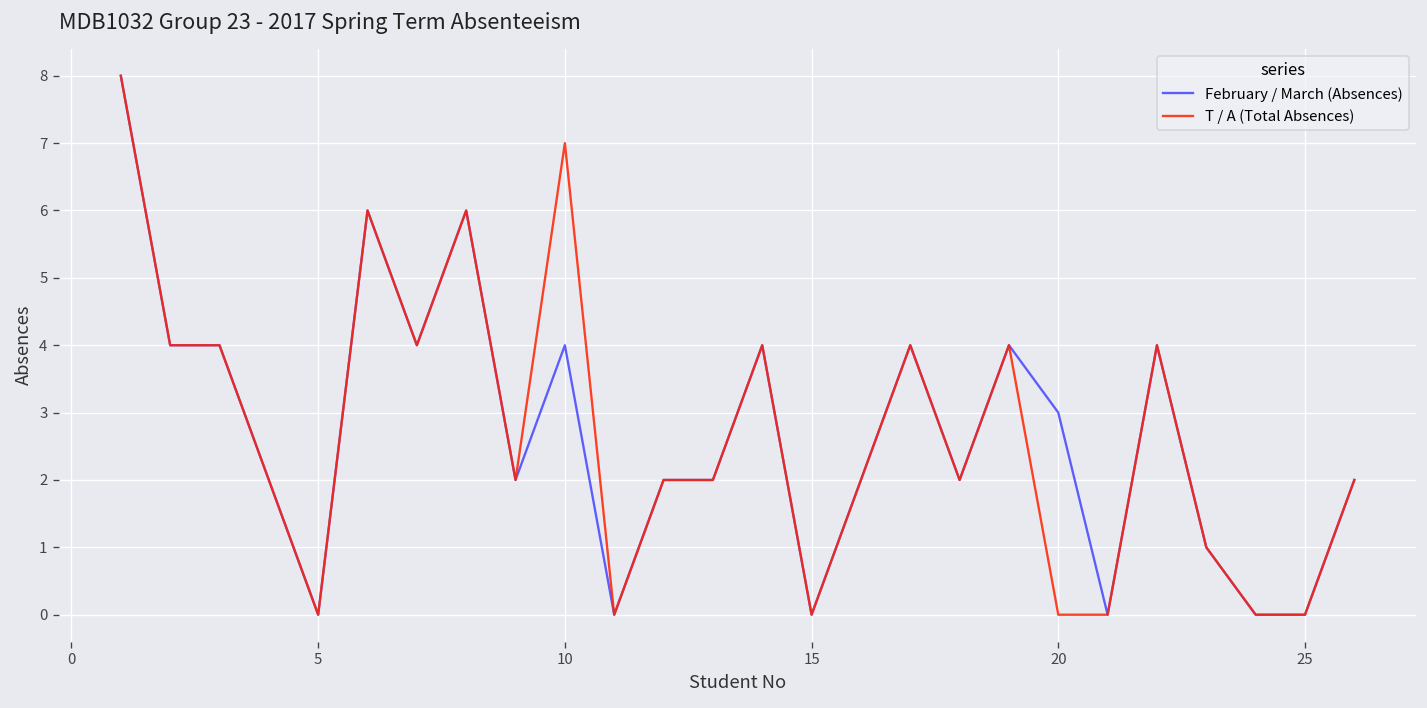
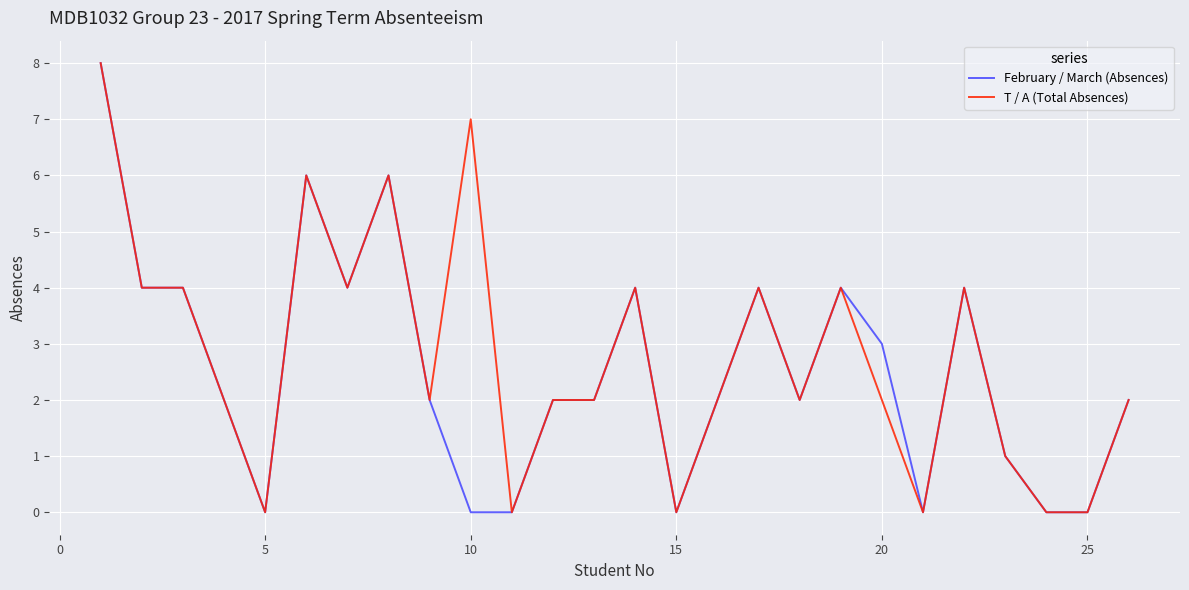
February / March (Absences), 10: 4 -> 0
T / A (Total Absences), 20: 0 -> 2
